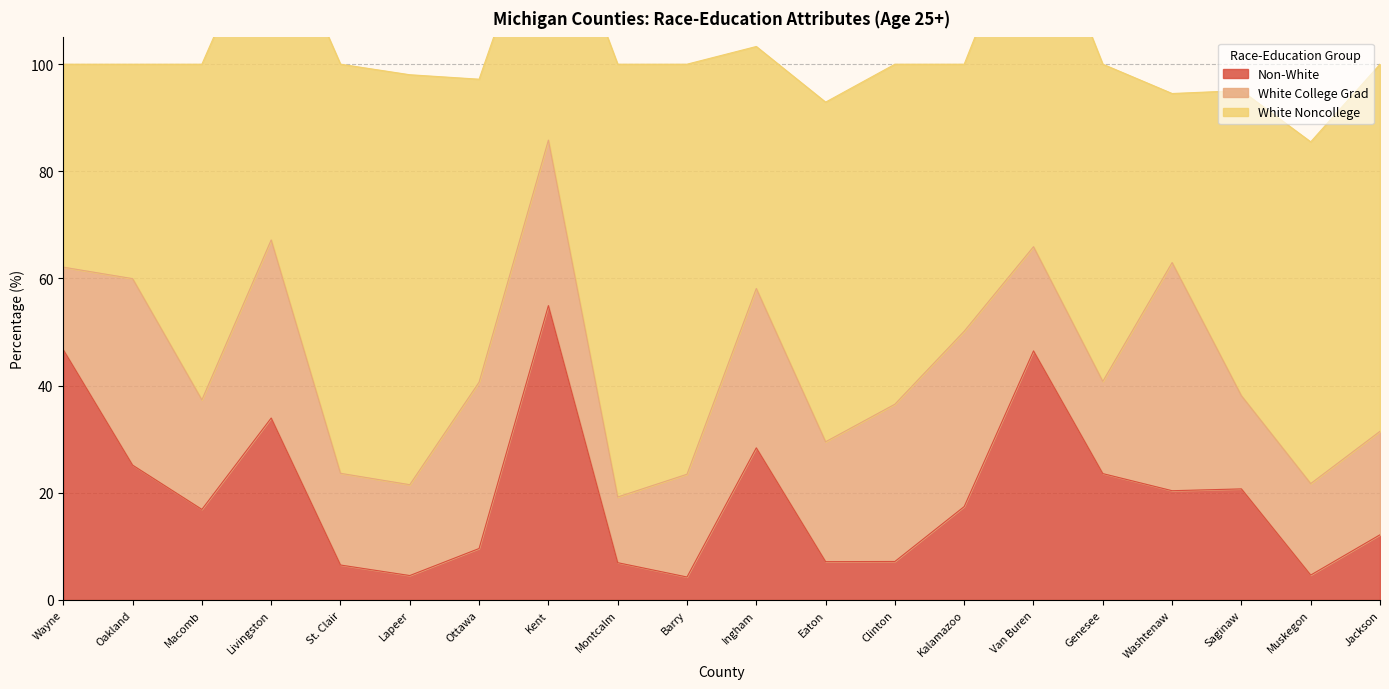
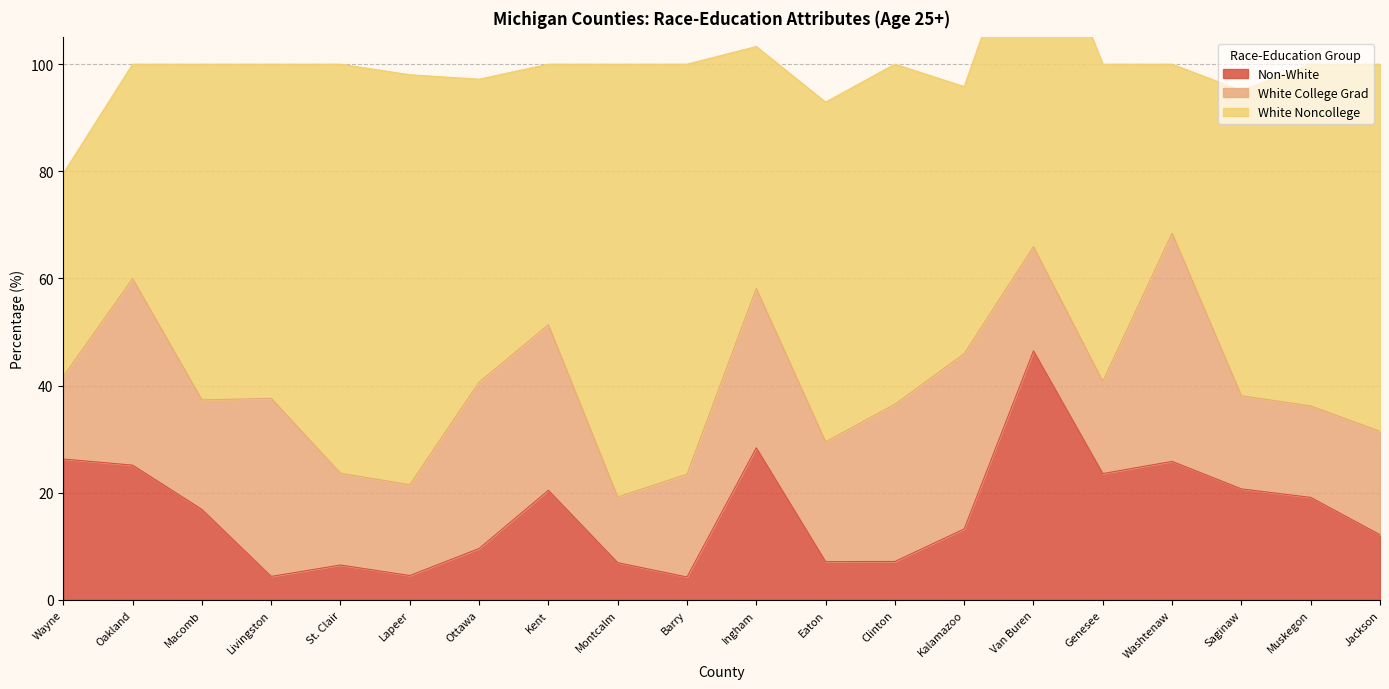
Non-White, Wayne: 47 -> 26
Non-White, Livingston: 34 -> 4
Non-White, Kent: 55 -> 20
Non-White, Kalamazoo: 17 -> 13
Non-White, Washtenaw: 20 -> 26
Non-White, Muskegon: 5 -> 19
